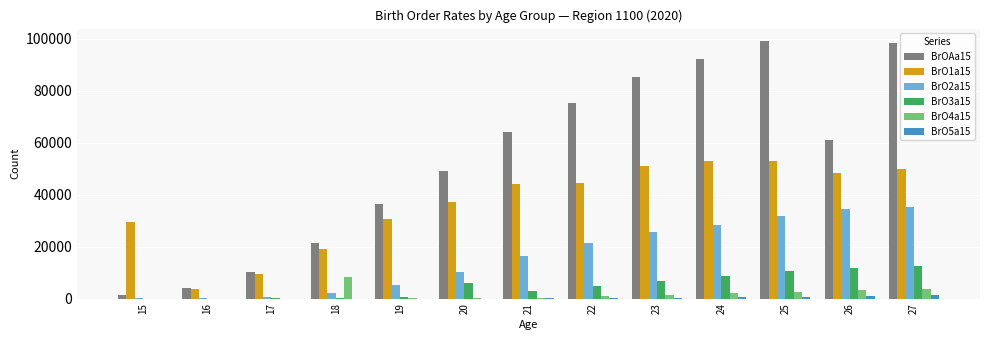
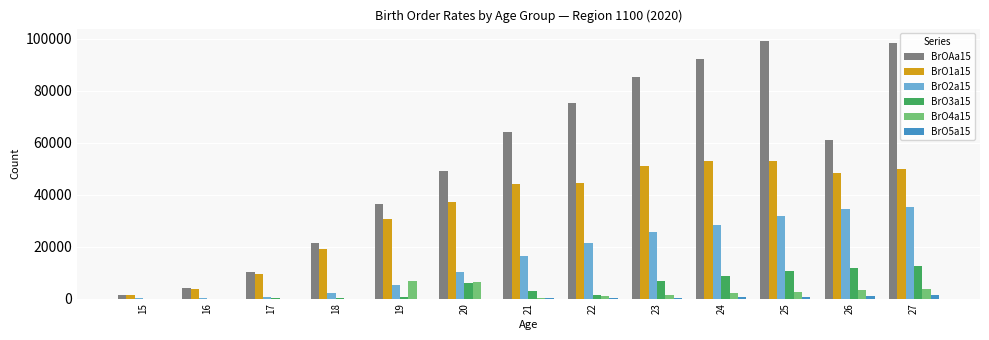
BrO1a15, 15: 30000 -> 1000
BrO4a15, 18: 8000 -> 0
BrO4a15, 19: 0 -> 7000
BrO4a15, 20: 0 -> 6000
BrO3a15, 22: 5000 -> 2000
